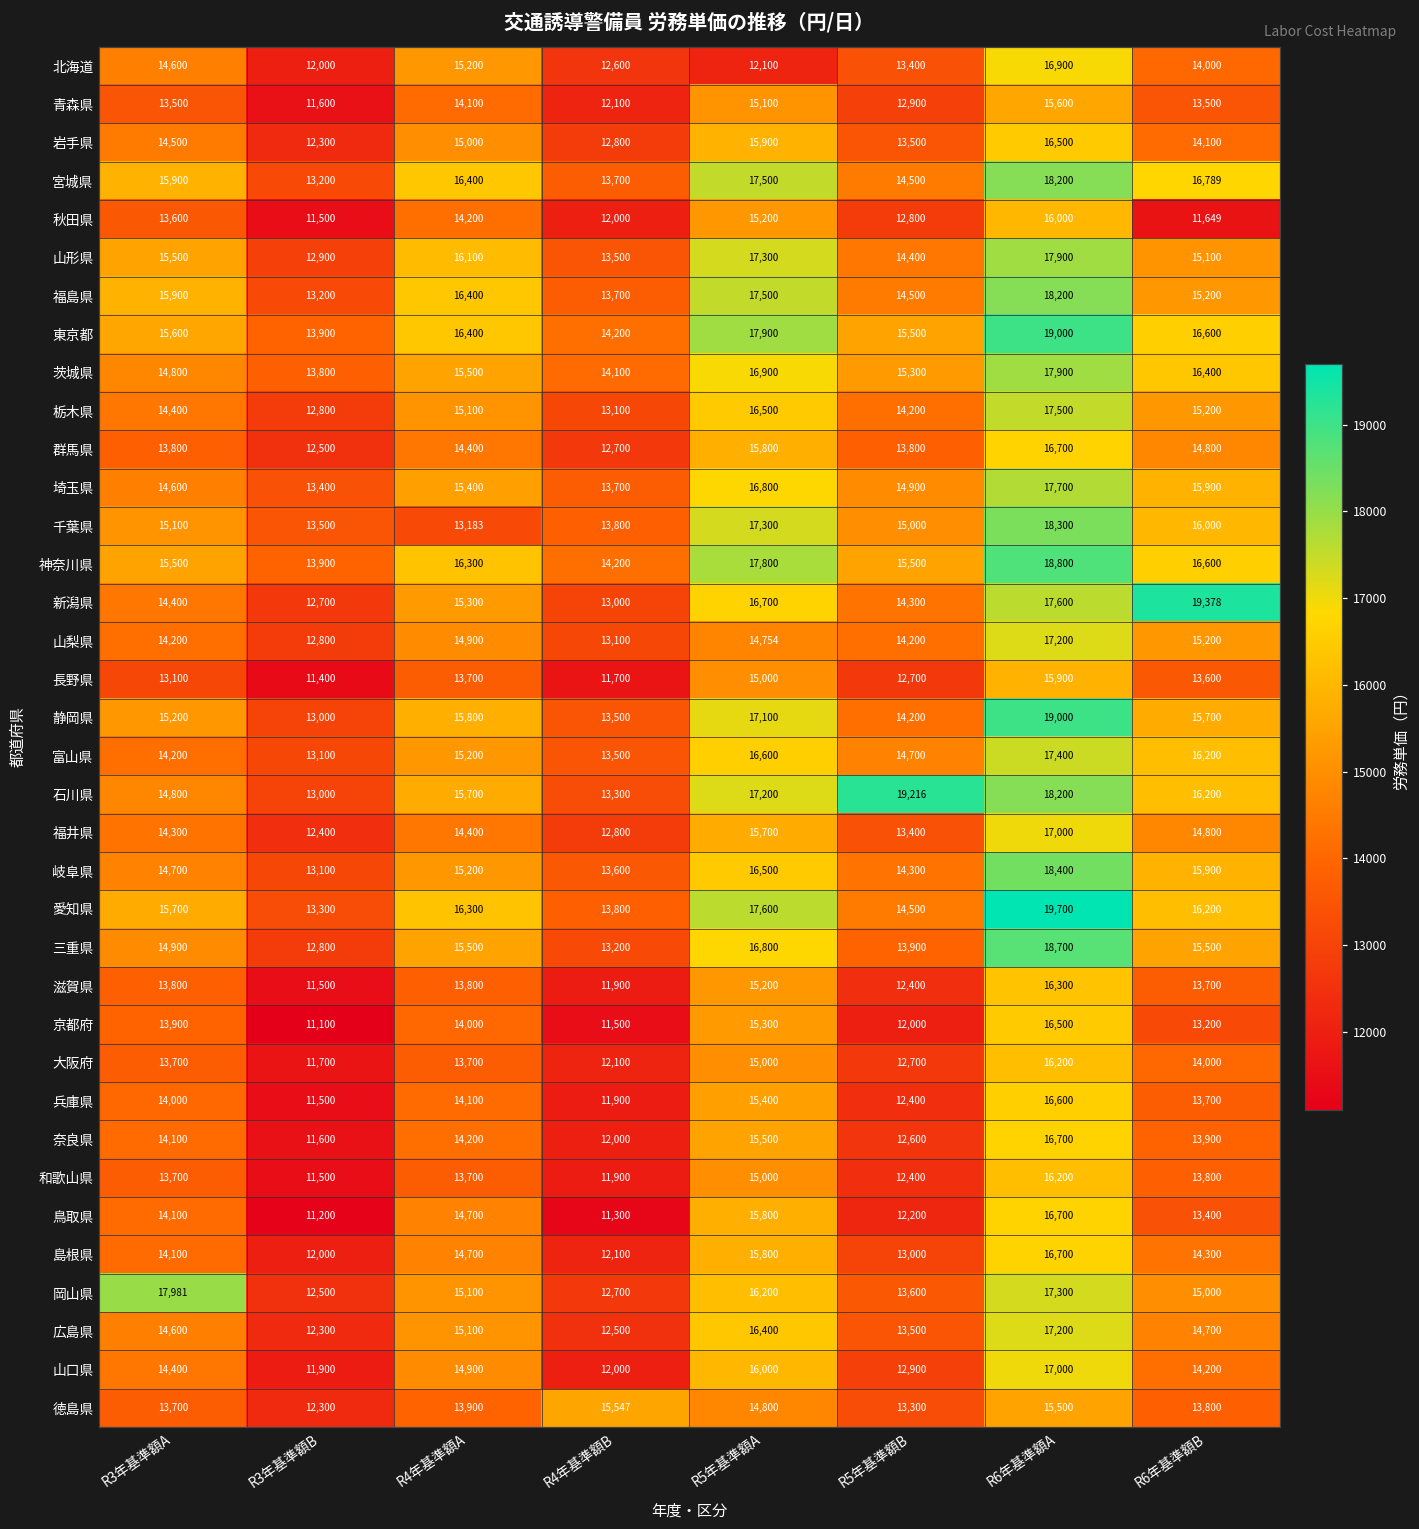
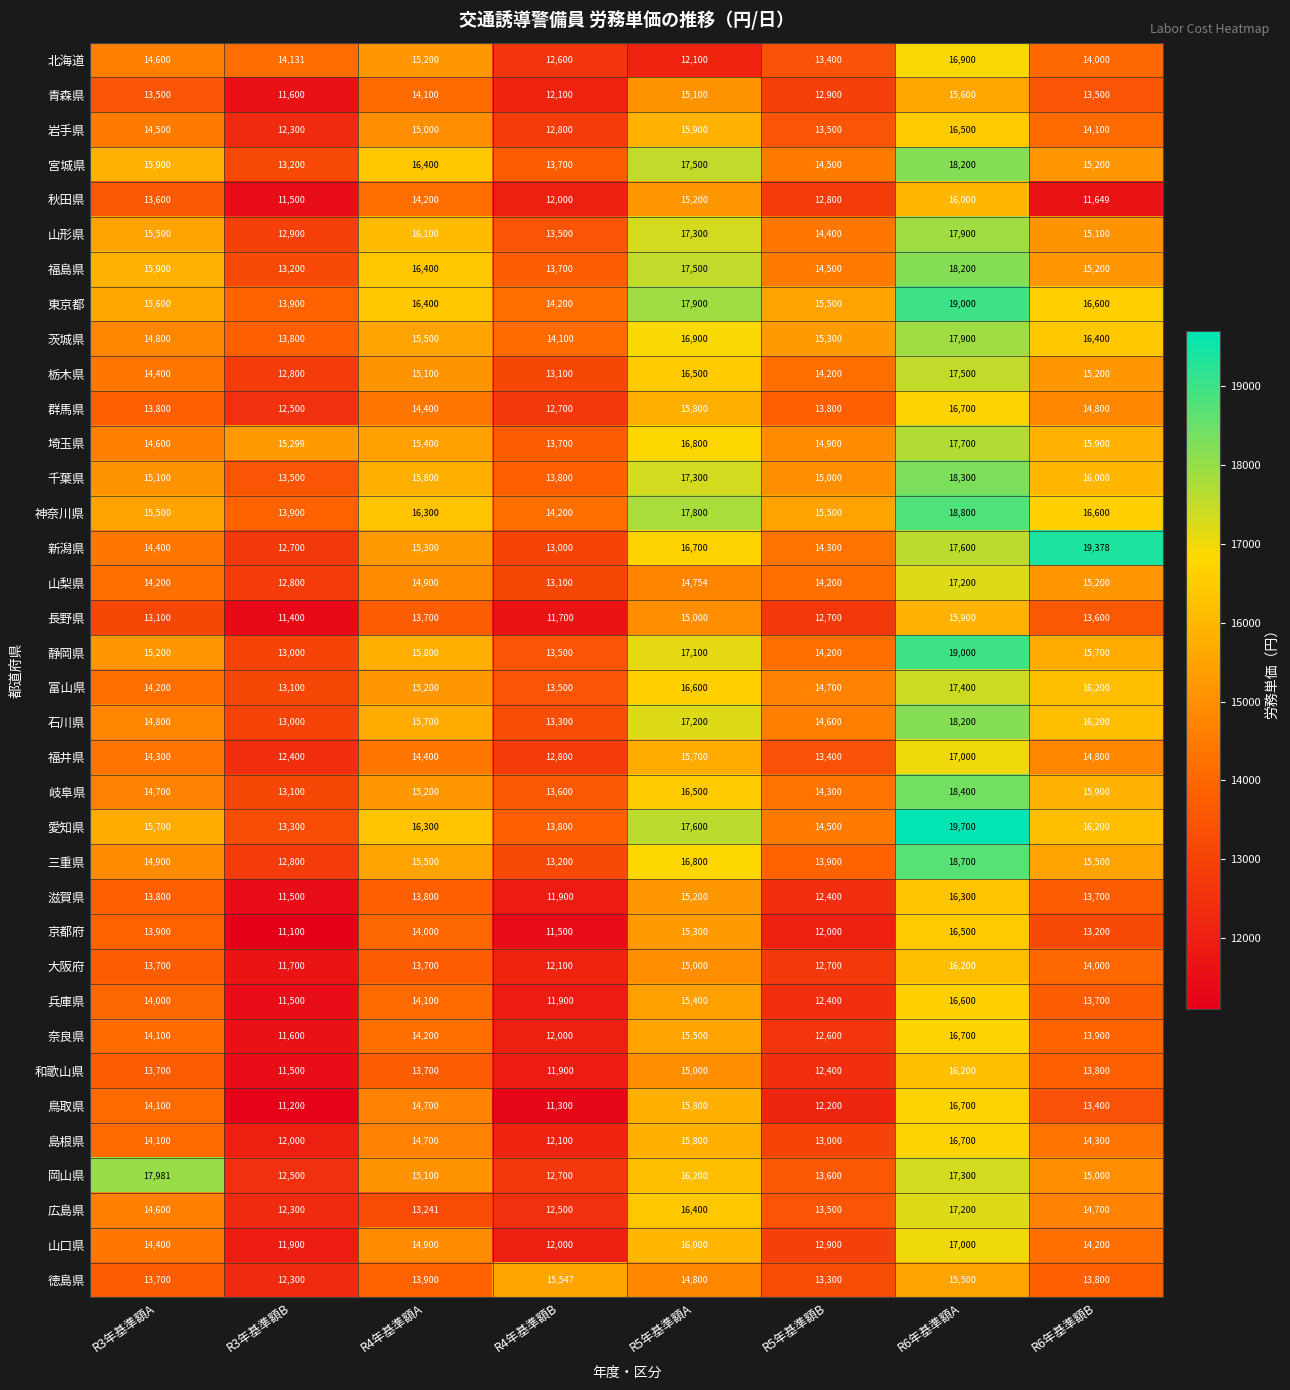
北海道, R3年基準額B: 12,000 -> 14,131
宮城県, R6年基準額B: 16,789 -> 15,200
埼玉県, R3年基準額B: 13,400 -> 15,299
千葉県, R4年基準額A: 13,183 -> 15,800
石川県, R5年基準額B: 19,216 -> 14,600
広島県, R4年基準額A: 15,100 -> 13,241
